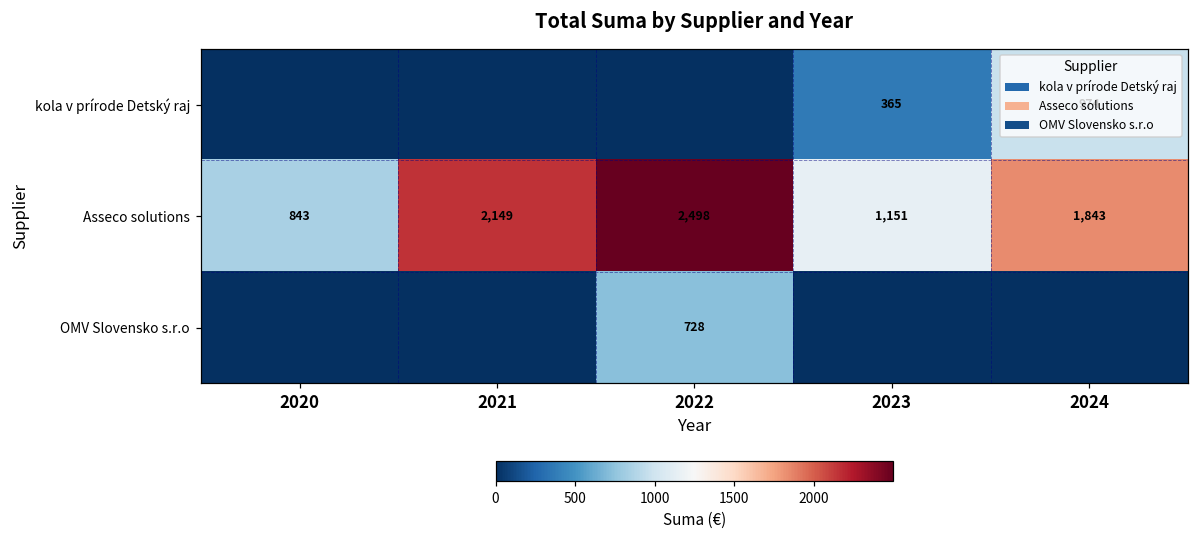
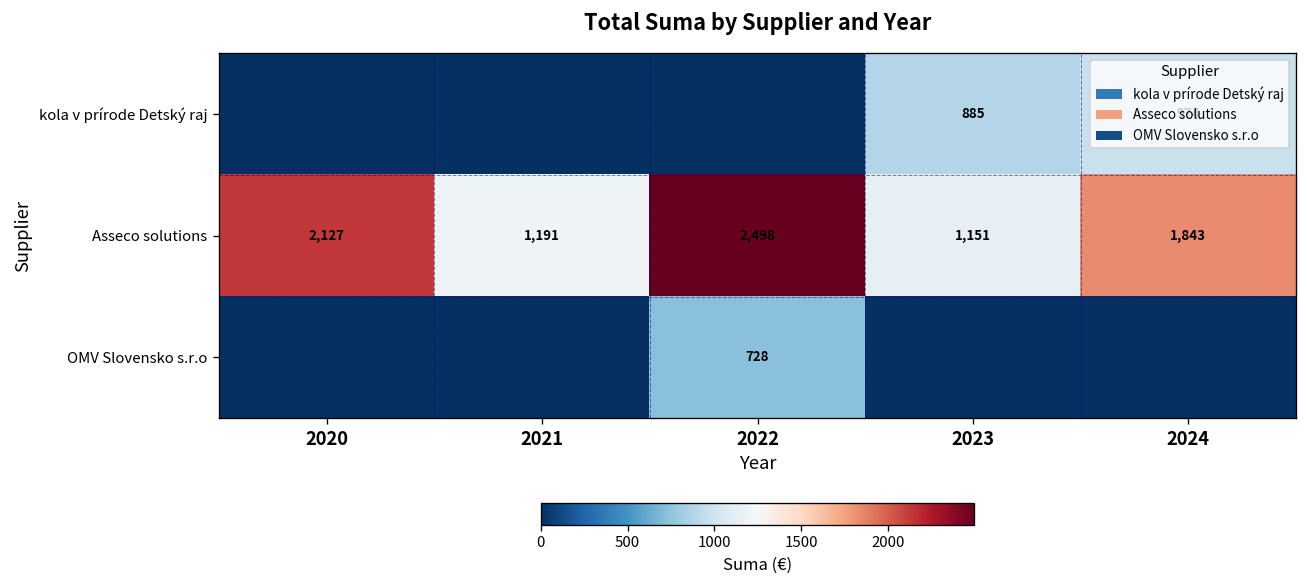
kola v prírode Detský raj, 2023: 365 -> 885
Asseco solutions, 2020: 843 -> 2,127
Asseco solutions, 2021: 2,149 -> 1,191
